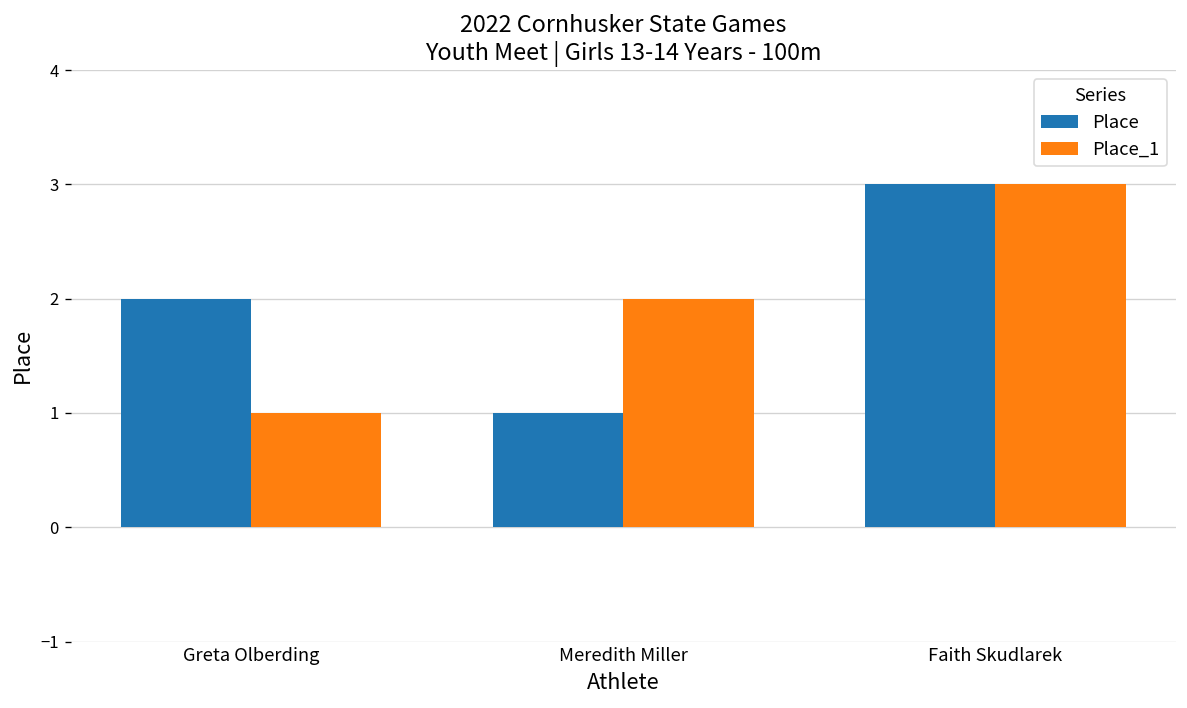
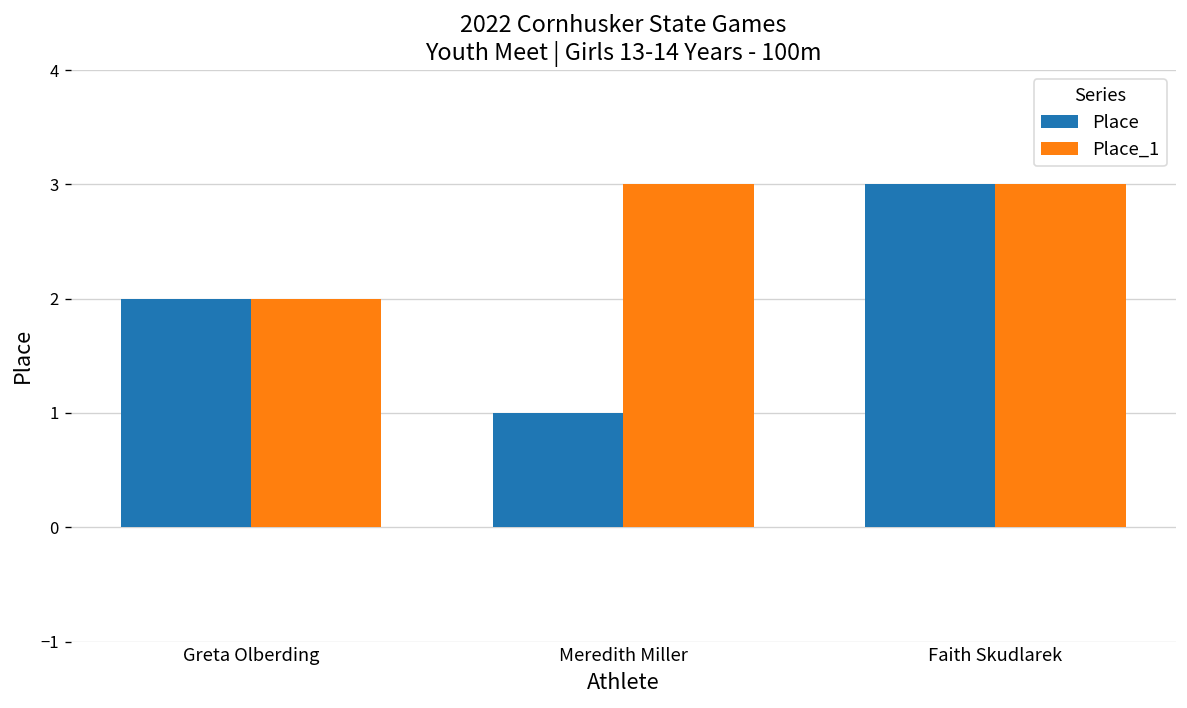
Place_1, Greta Olberding: 1 -> 2
Place_1, Meredith Miller: 2 -> 3
